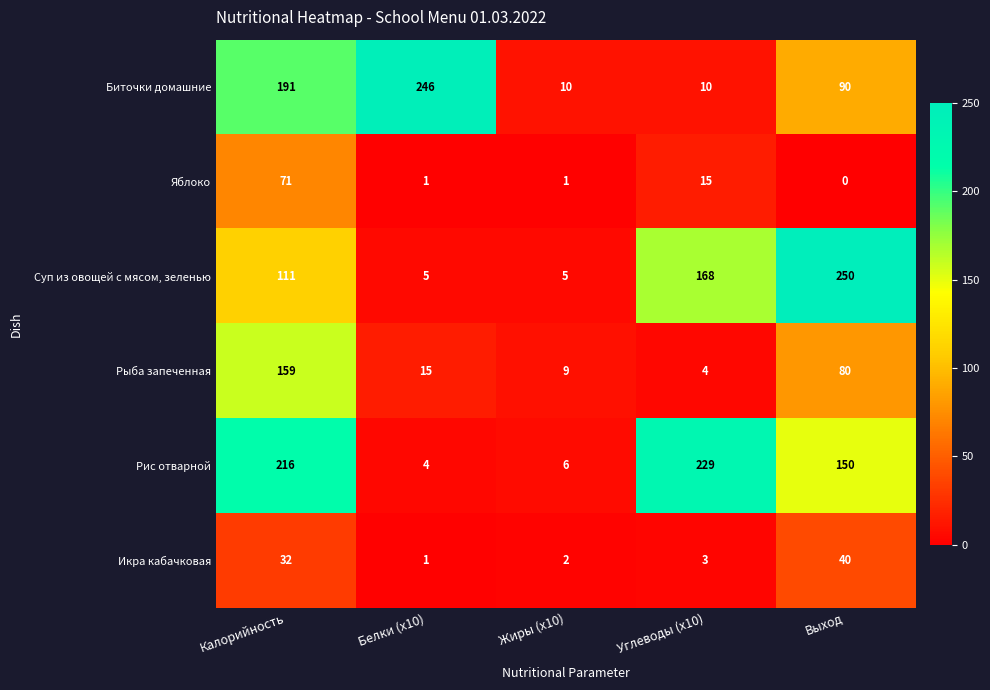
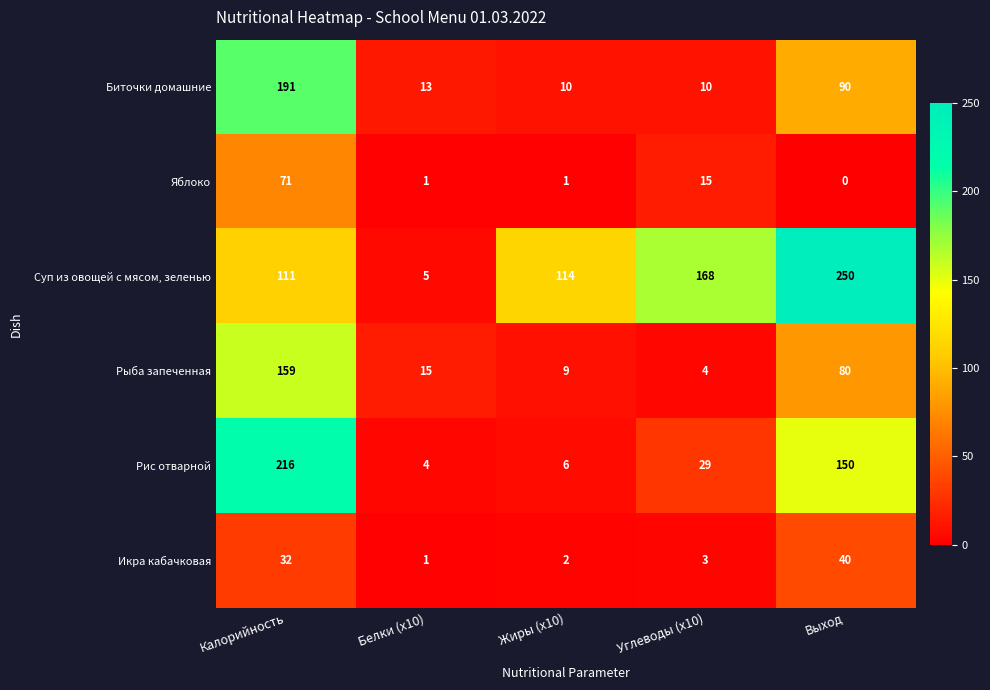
Биточки домашние, Белки (x10): 246 -> 13
Суп из овощей с мясом, зеленью, Жиры (x10): 5 -> 114
Рис отварной, Углеводы (x10): 229 -> 29
